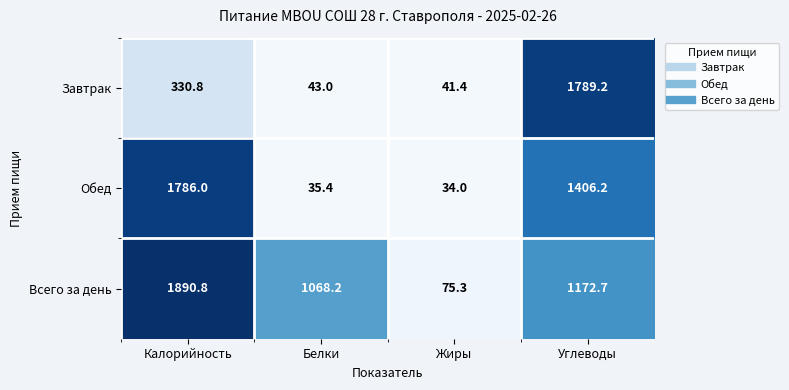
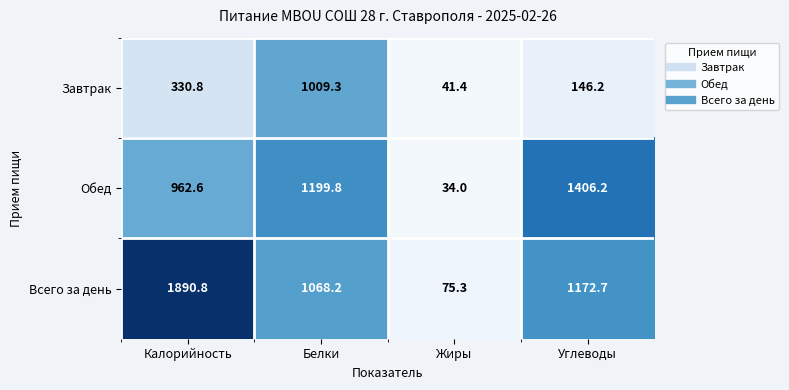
Завтрак, Белки: 43.0 -> 1009.3
Завтрак, Углеводы: 1789.2 -> 146.2
Обед, Калорийность: 1786.0 -> 962.6
Обед, Белки: 35.4 -> 1199.8
